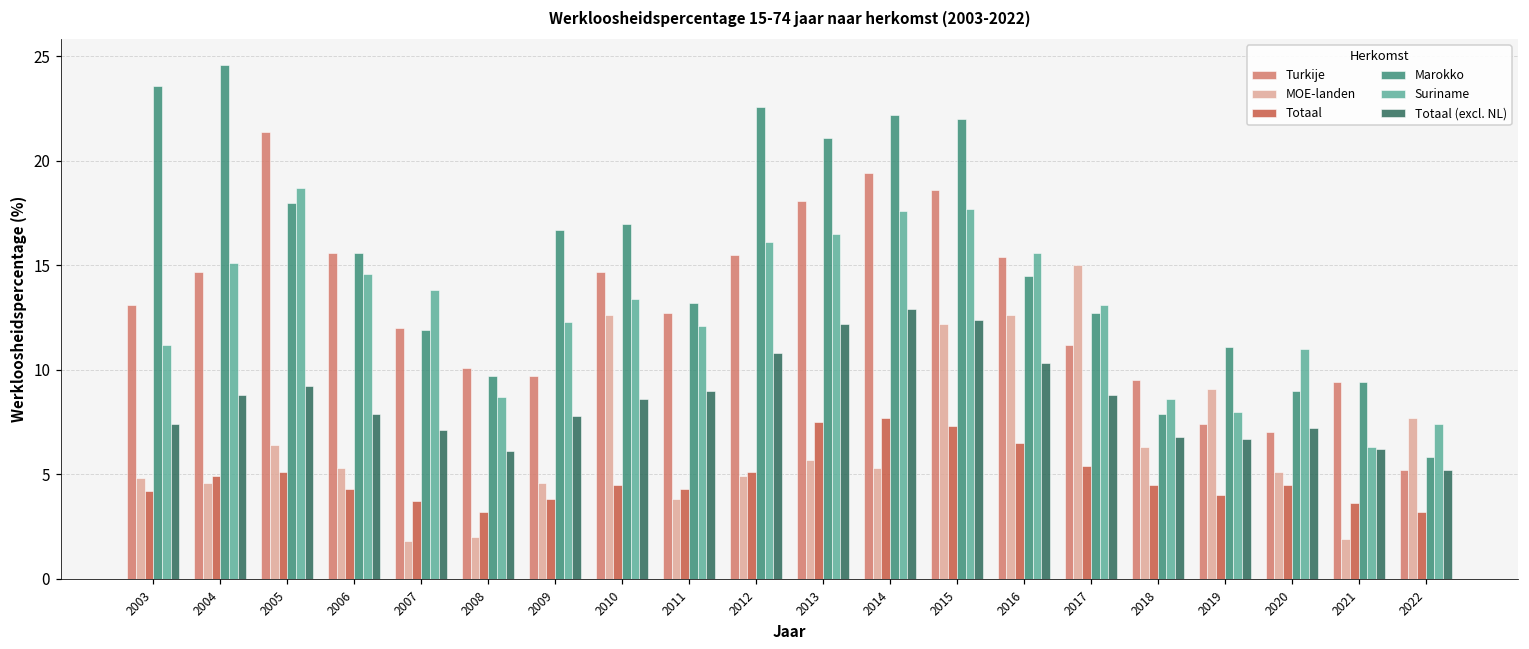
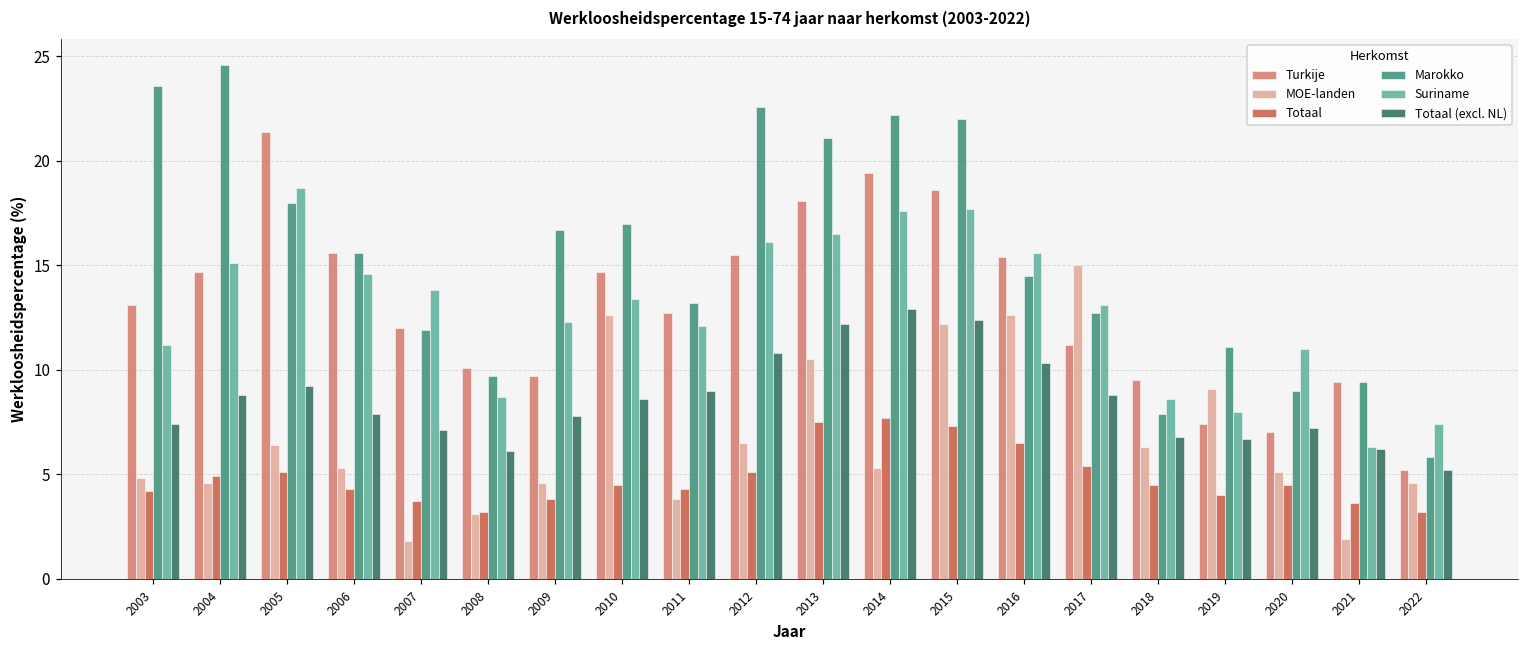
MOE-landen, 2008: 2.0 -> 3.1
MOE-landen, 2012: 4.9 -> 6.5
MOE-landen, 2013: 5.7 -> 10.5
MOE-landen, 2022: 7.7 -> 4.6
